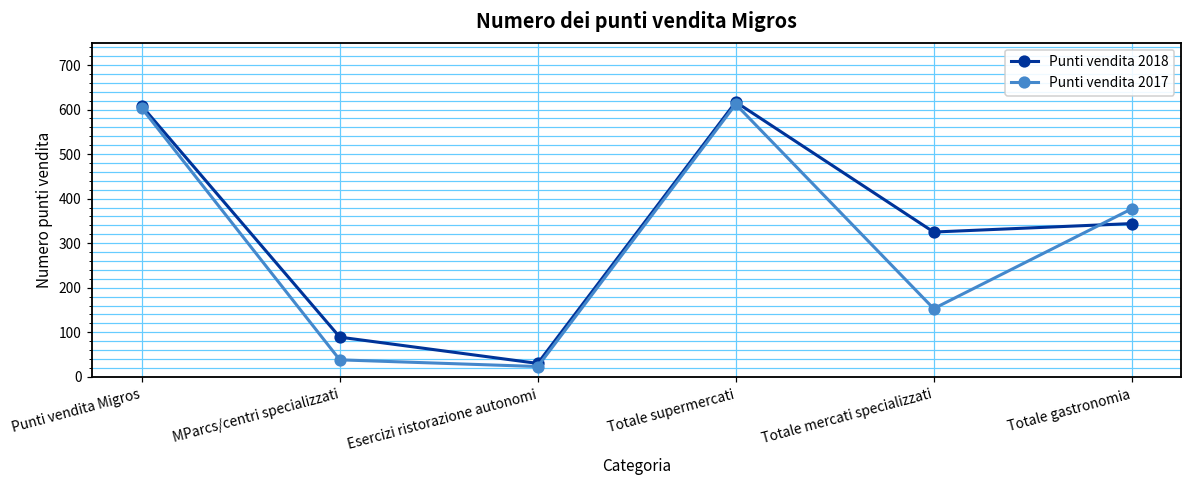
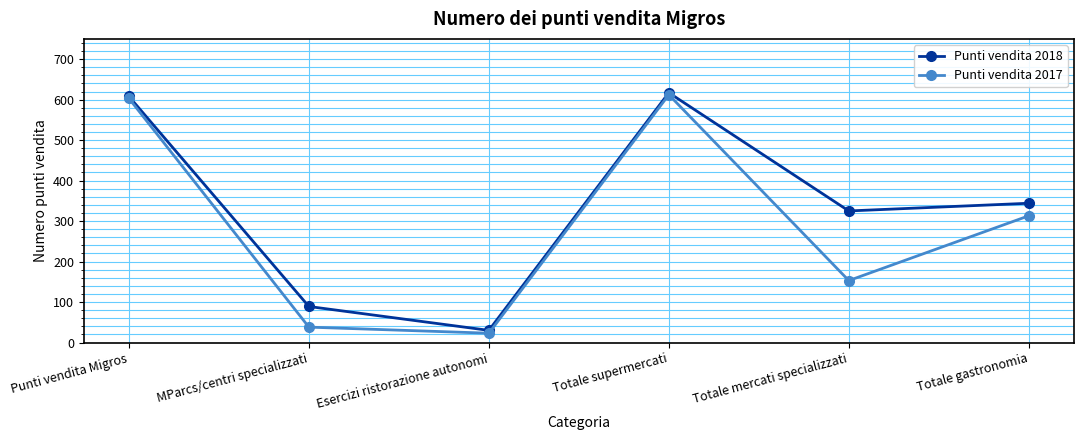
Punti vendita 2017, Totale gastronomia: 380 -> 310
